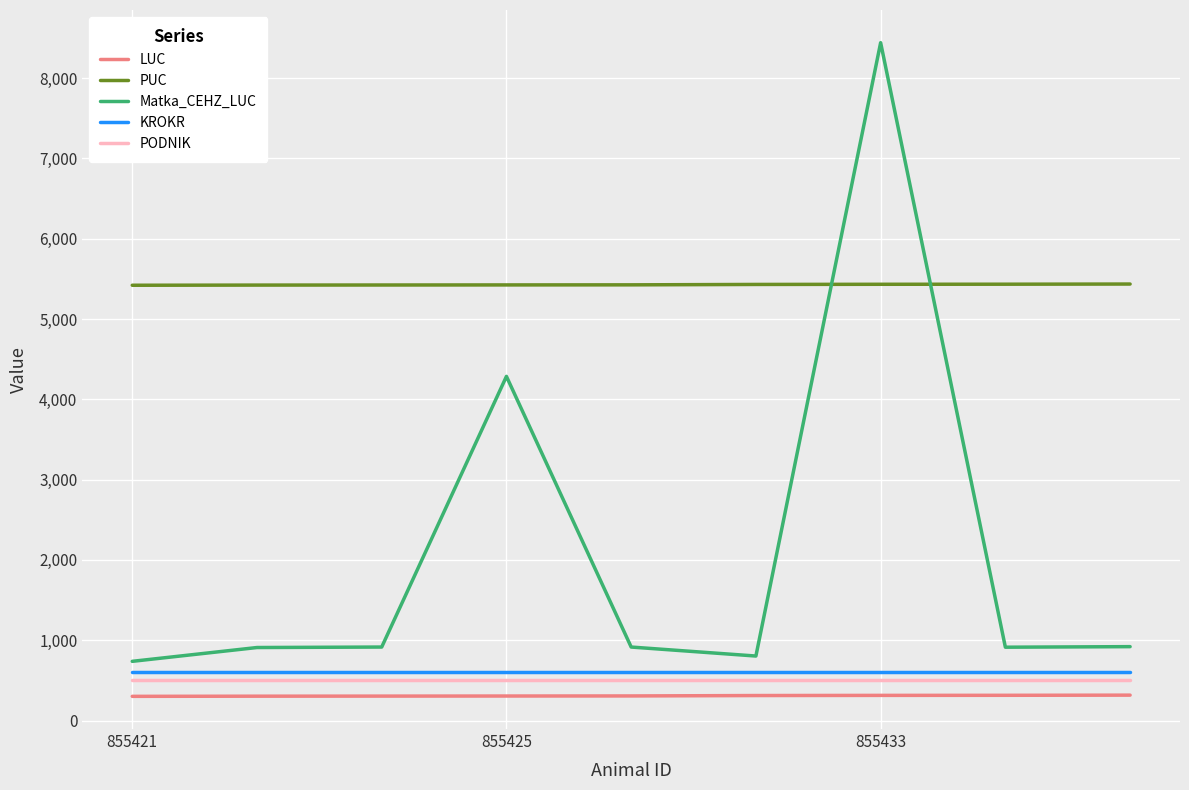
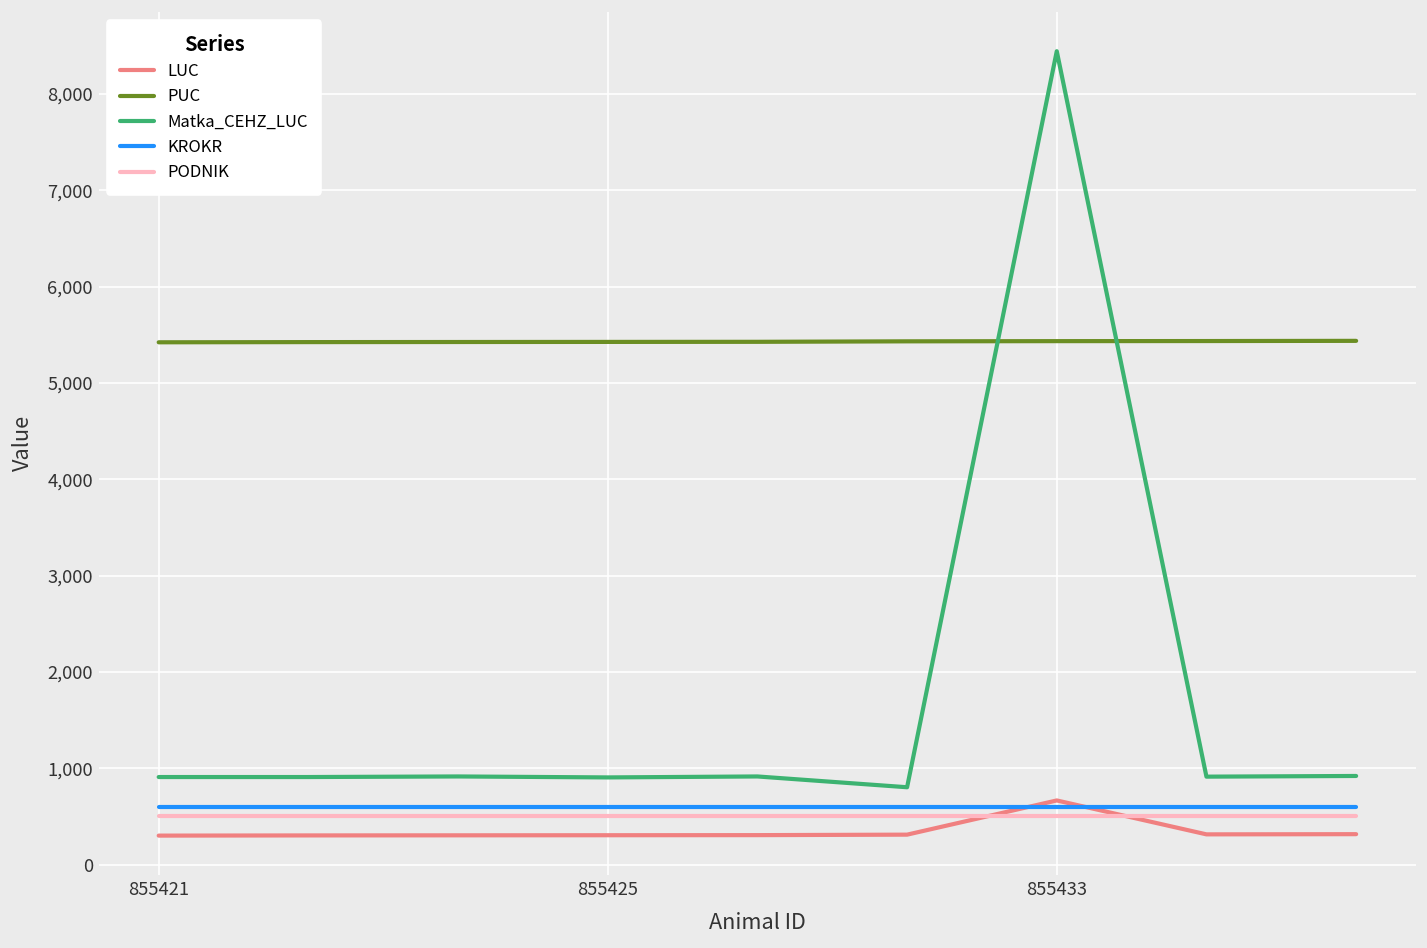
Matka_CEHZ_LUC, 855421: 700 -> 900
Matka_CEHZ_LUC, 855425: 4,300 -> 900
LUC, 855433: 300 -> 700
